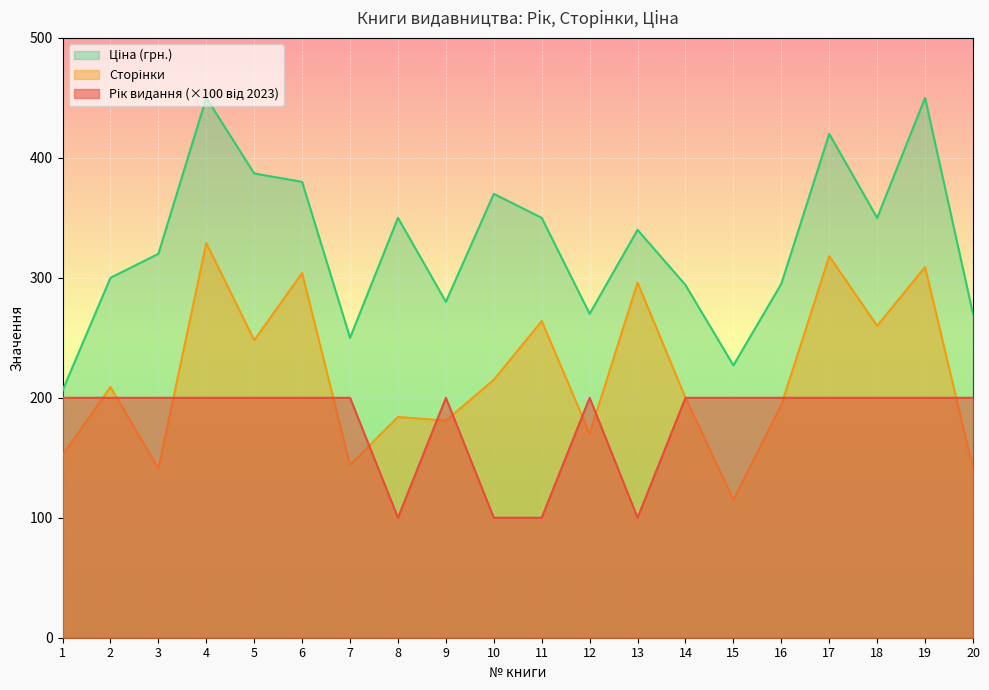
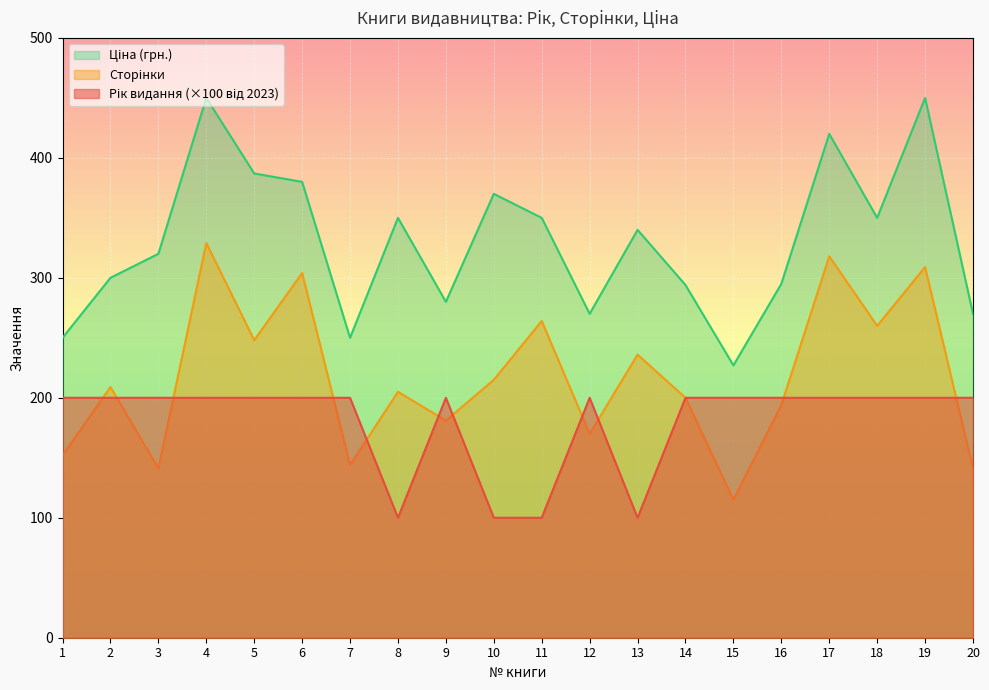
Ціна (грн.), 1: 206 -> 250
Сторінки, 8: 184 -> 205
Сторінки, 13: 296 -> 236
